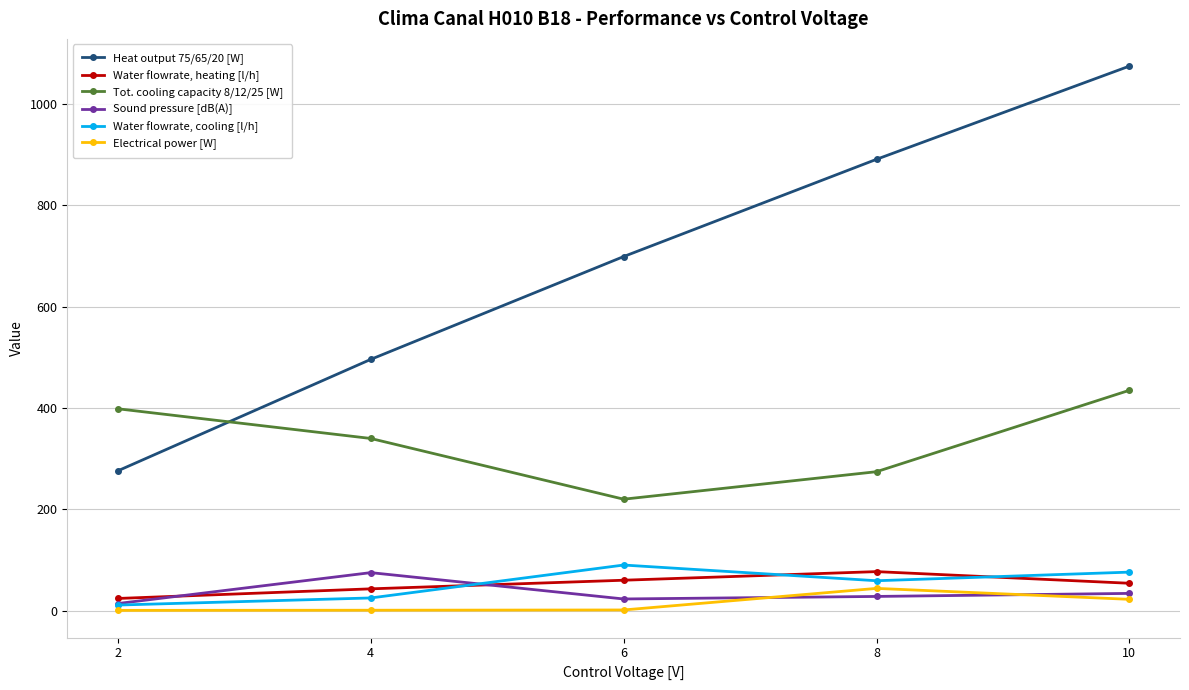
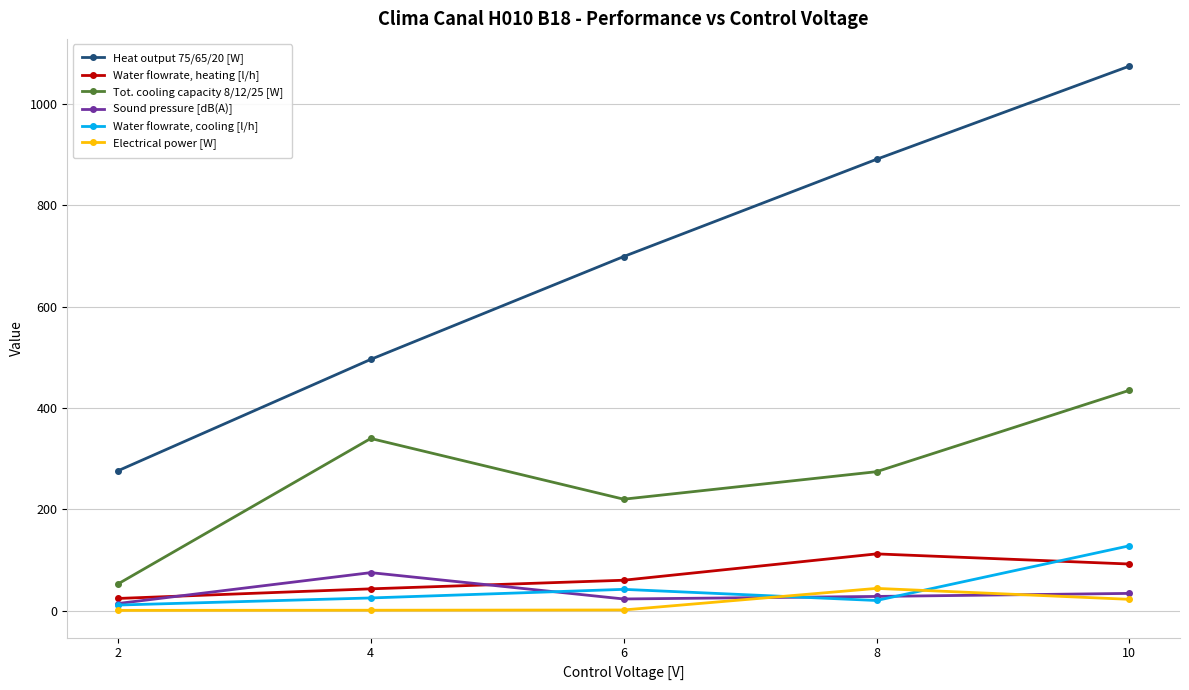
Tot. cooling capacity 8/12/25 [W], 2: 400 -> 50
Water flowrate, cooling [l/h], 6: 90 -> 40
Water flowrate, heating [l/h], 8: 80 -> 110
Water flowrate, cooling [l/h], 8: 60 -> 20
Water flowrate, heating [l/h], 10: 50 -> 90
Water flowrate, cooling [l/h], 10: 80 -> 130
